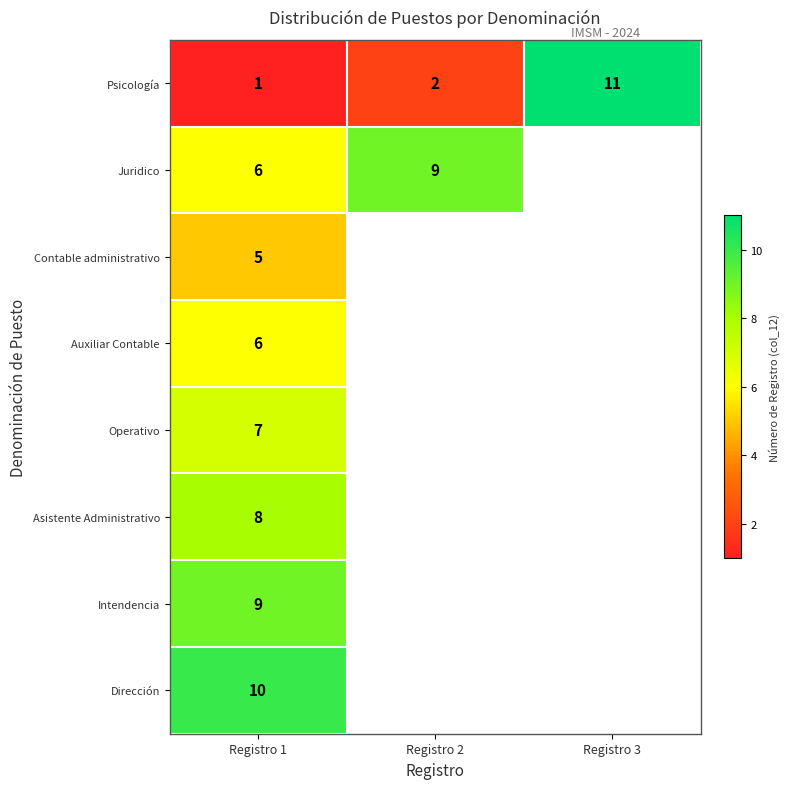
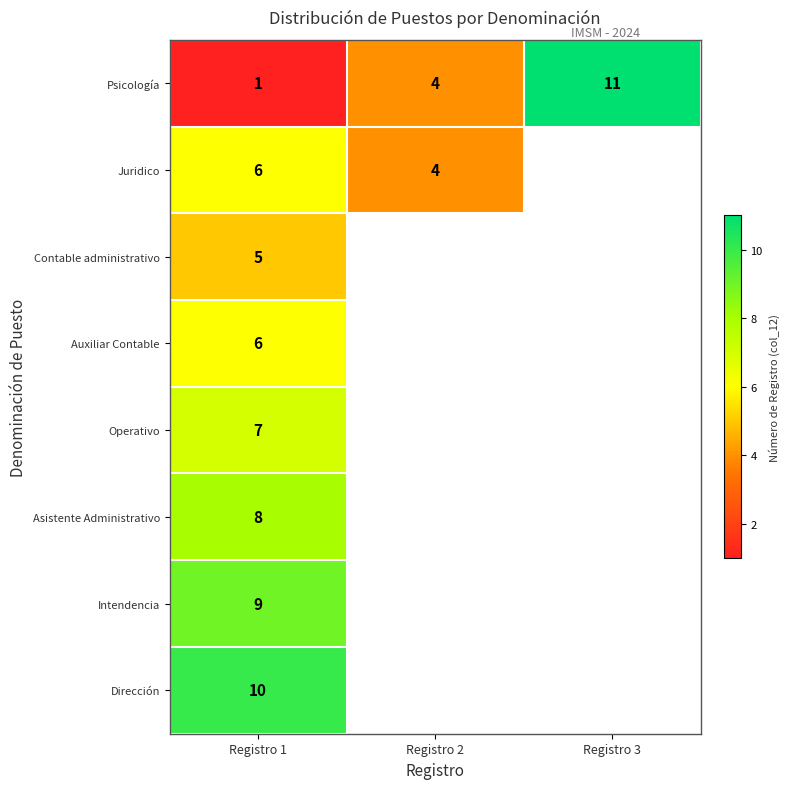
Psicología, Registro 2: 2 -> 4
Juridico, Registro 2: 9 -> 4
